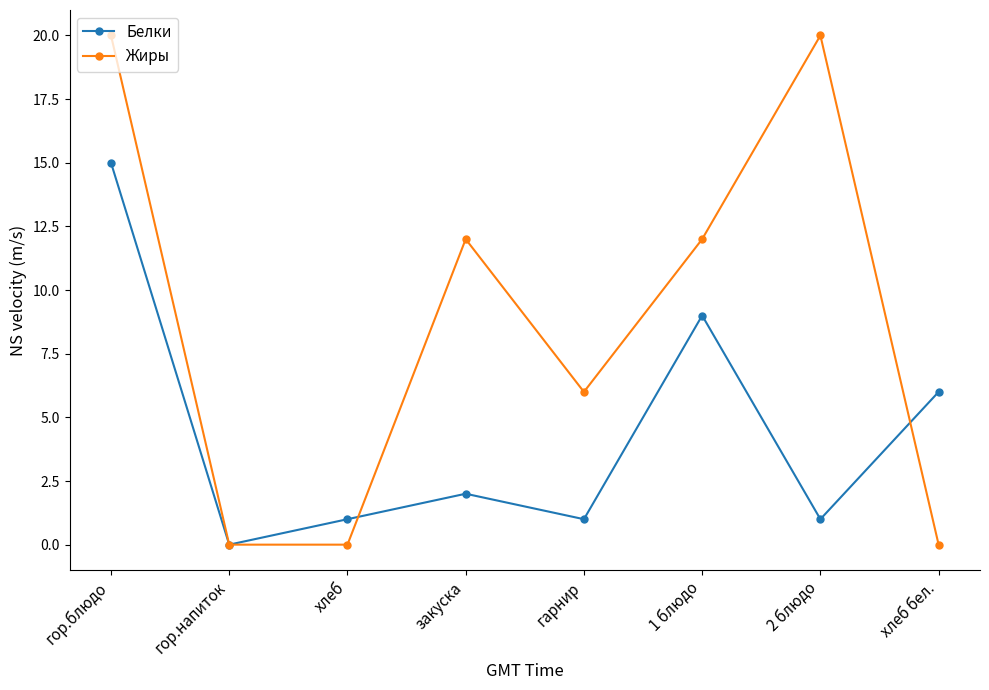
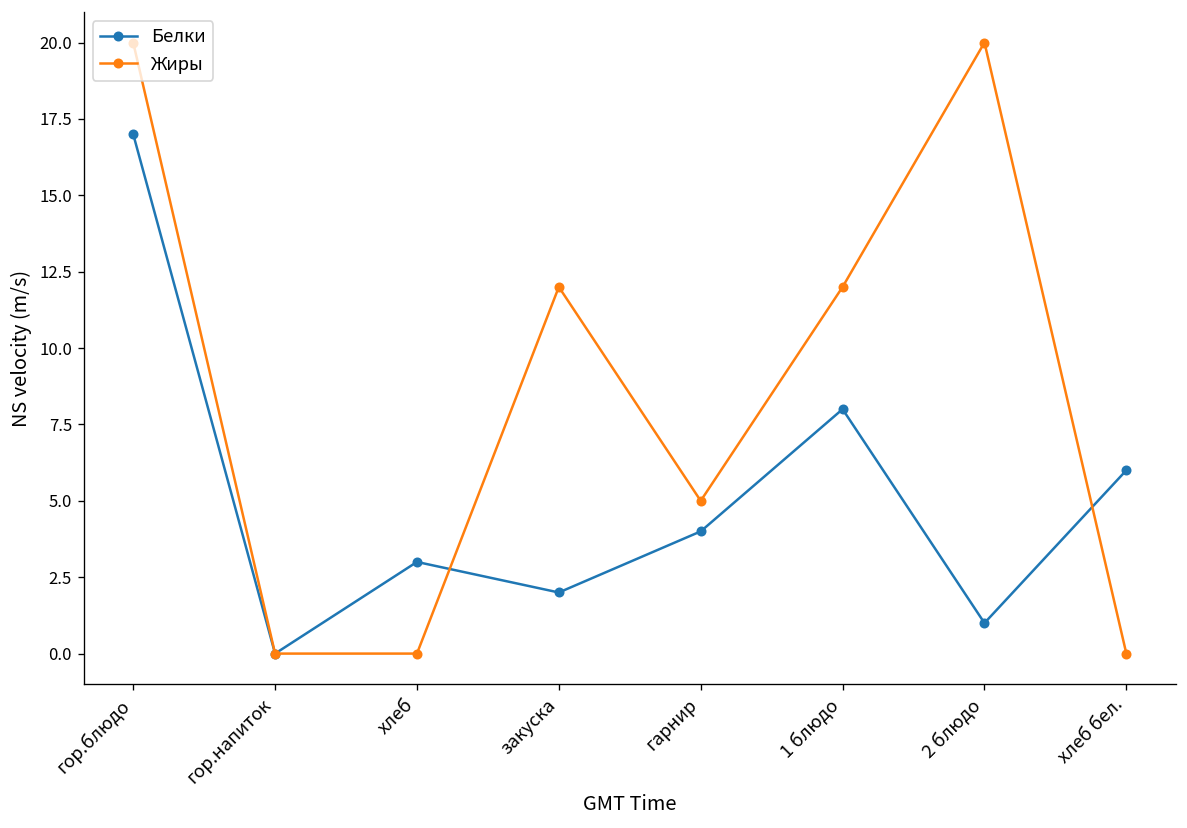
Белки, гор.блюдо: 15 -> 17
Белки, хлеб: 1 -> 3
Белки, гарнир: 1 -> 4
Жиры, гарнир: 6 -> 5
Белки, 1 блюдо: 9 -> 8
